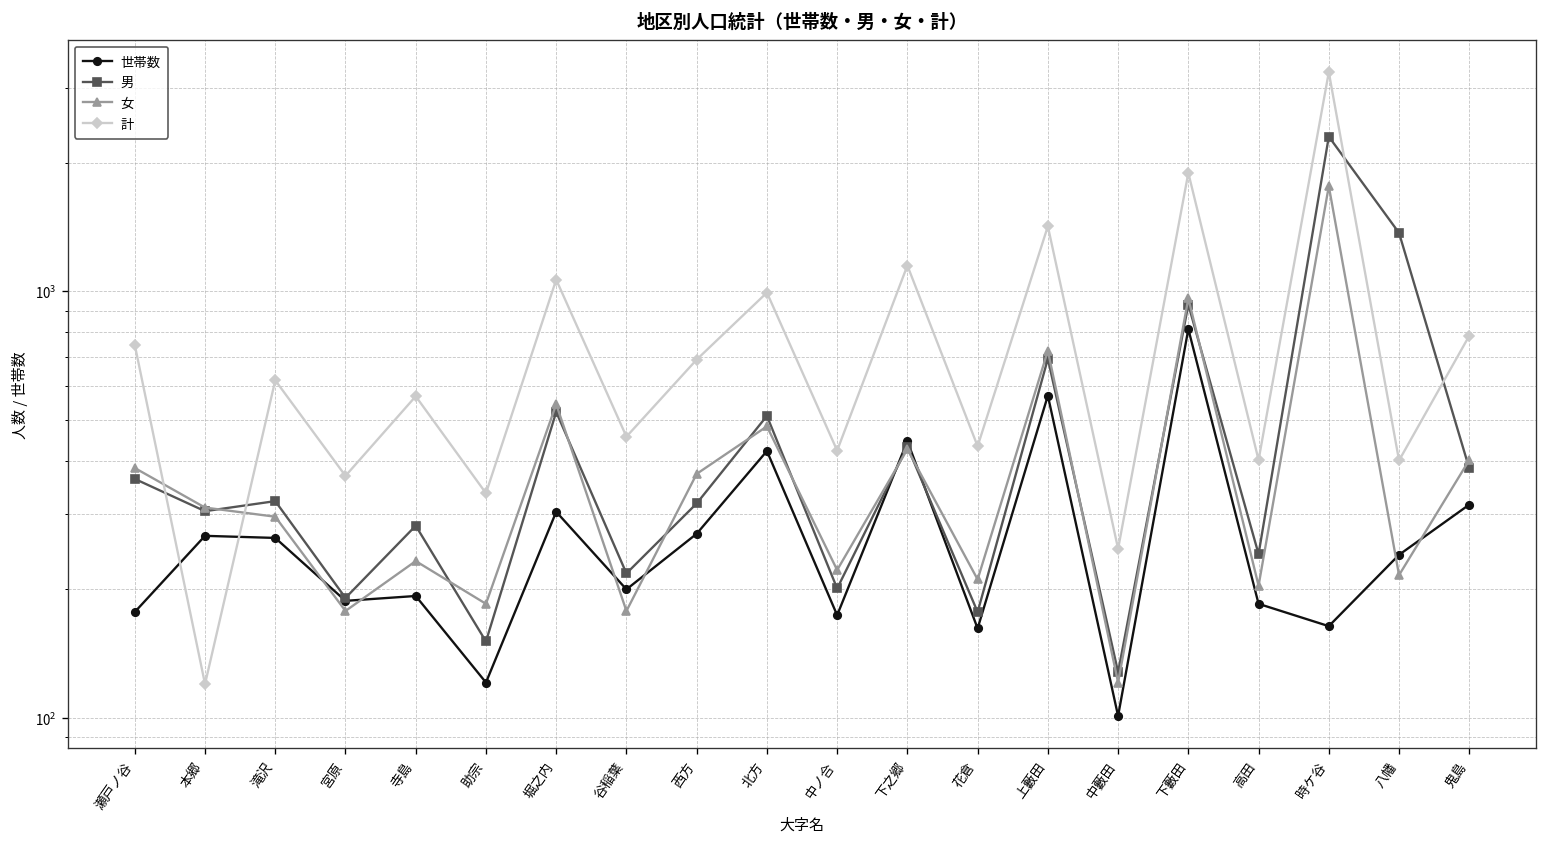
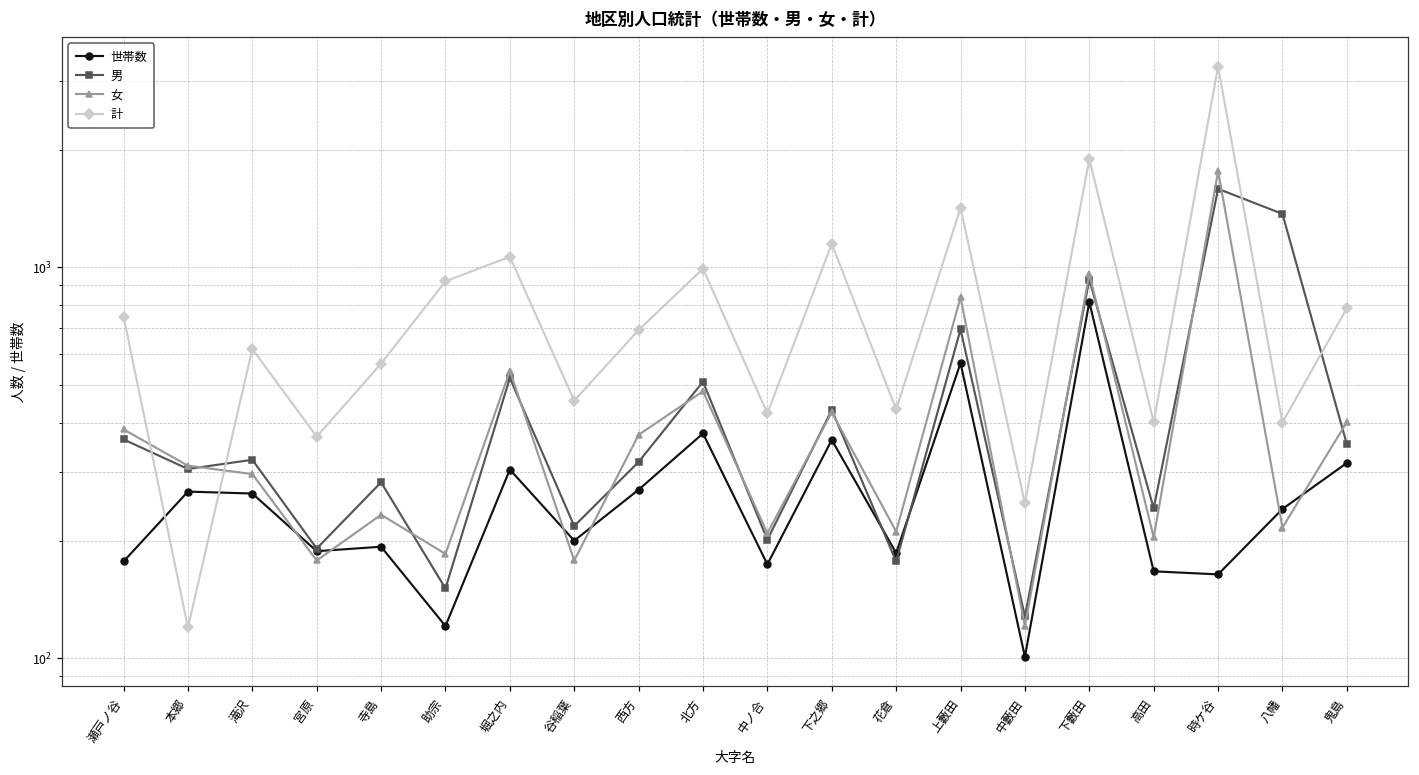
計, 助宗: 340 -> 920
世帯数, 北方: 420 -> 380
女, 中ノ合: 220 -> 210
世帯数, 下之郷: 450 -> 360
世帯数, 花倉: 160 -> 190
女, 上藪田: 730 -> 840
世帯数, 高田: 190 -> 170
男, 時ケ谷: 2300 -> 1600
男, 鬼島: 380 -> 350
